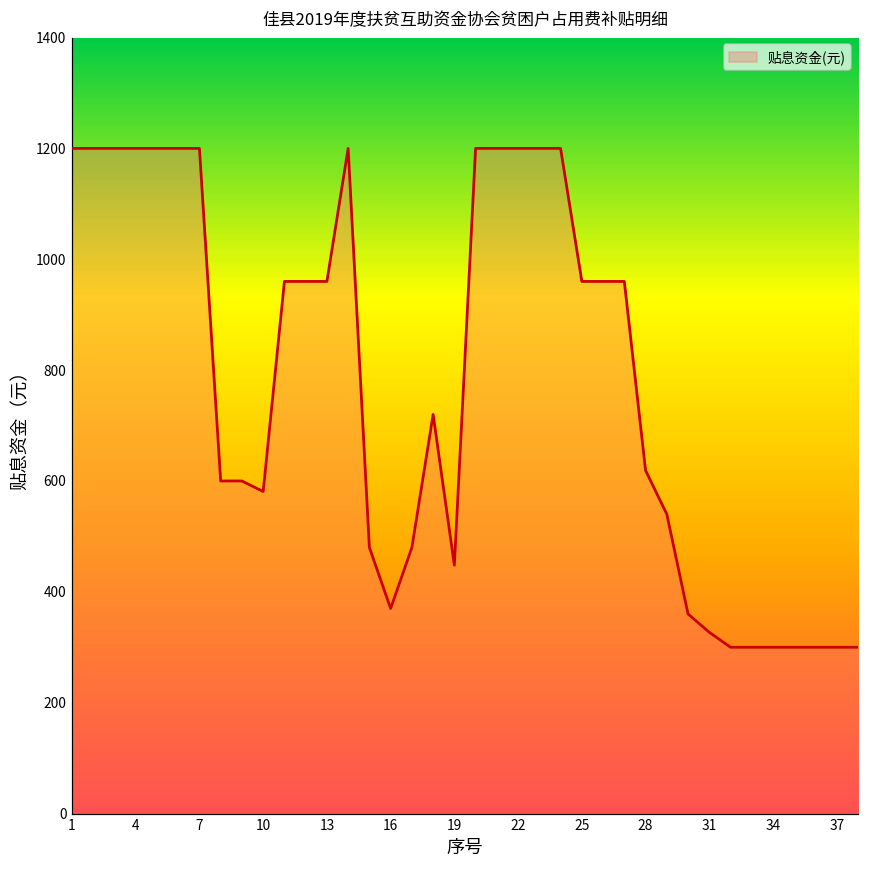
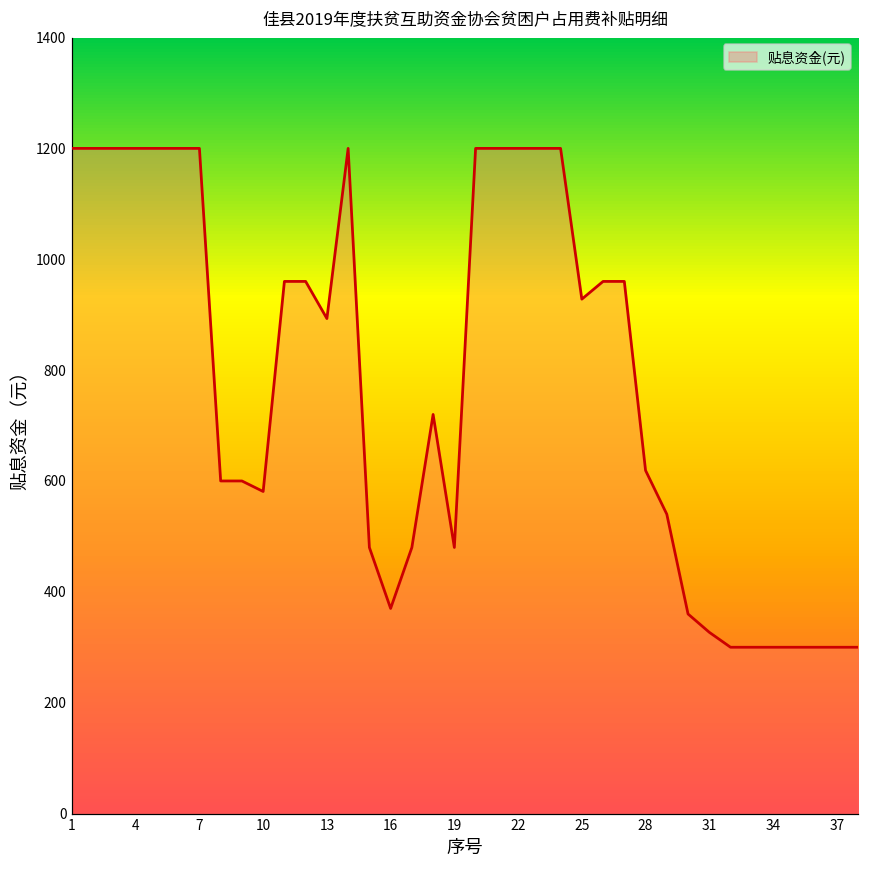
13: 960 -> 890
19: 450 -> 480
25: 960 -> 930
